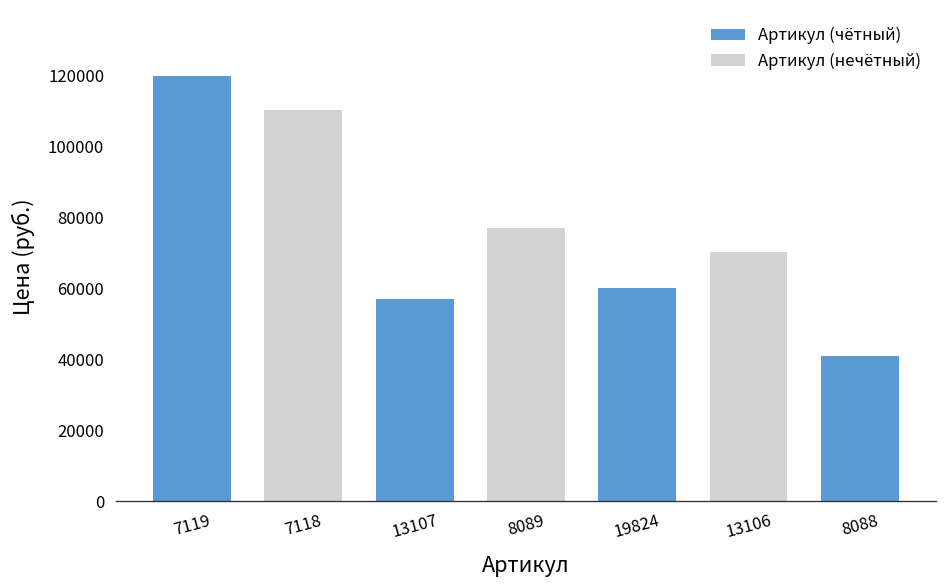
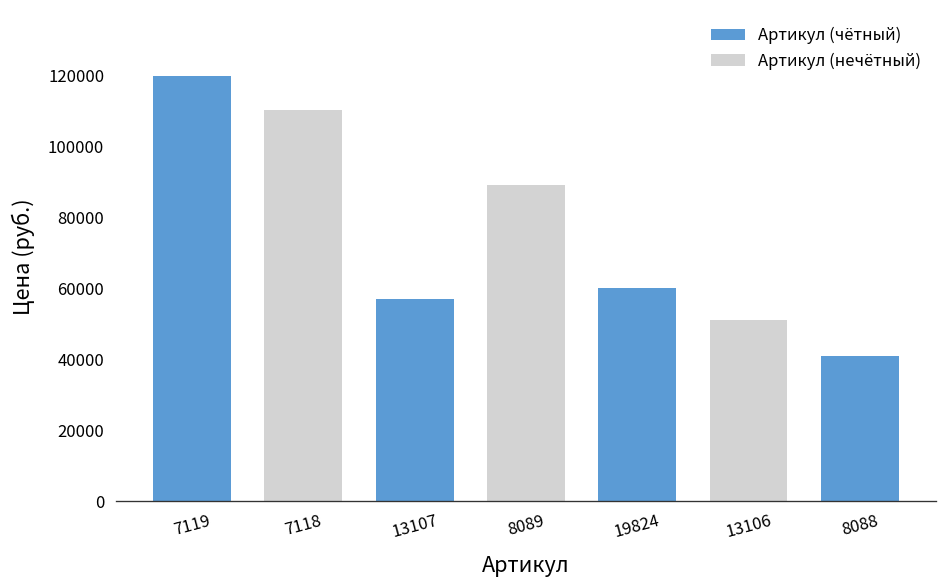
8089: 77000 -> 89000
13106: 70000 -> 51000
